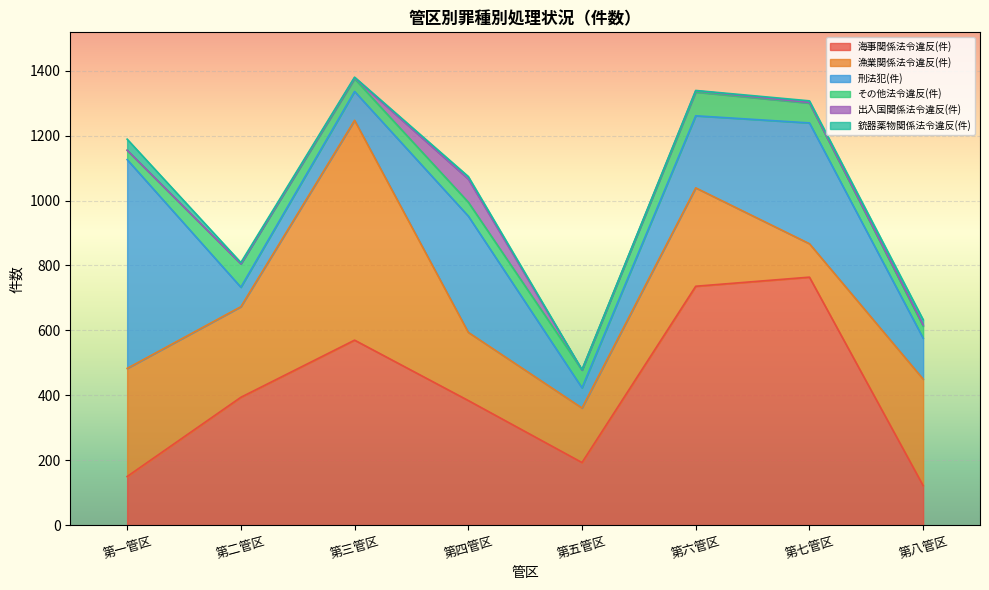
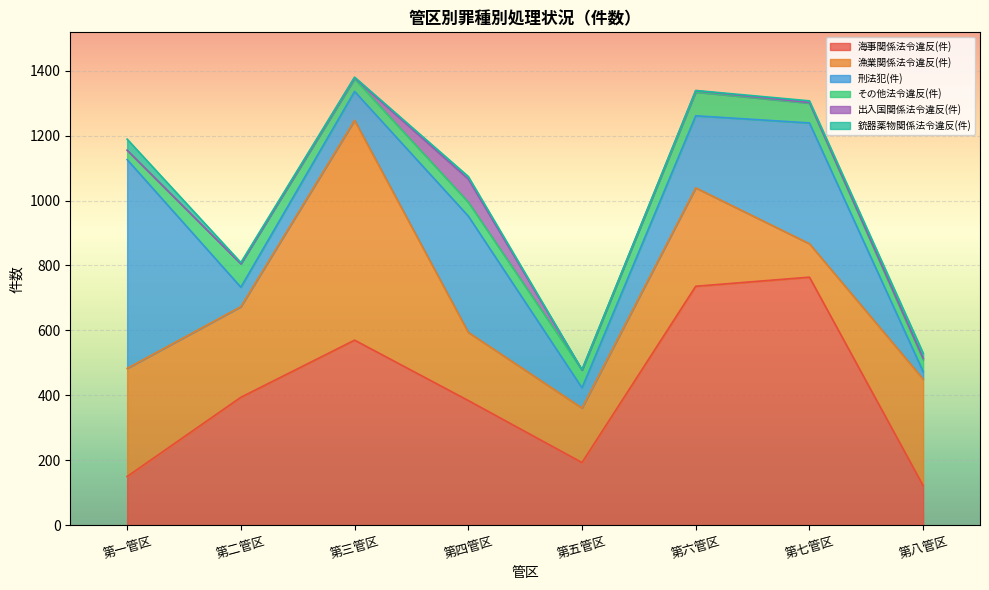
刑法犯(件), 第八管区: 130 -> 20
